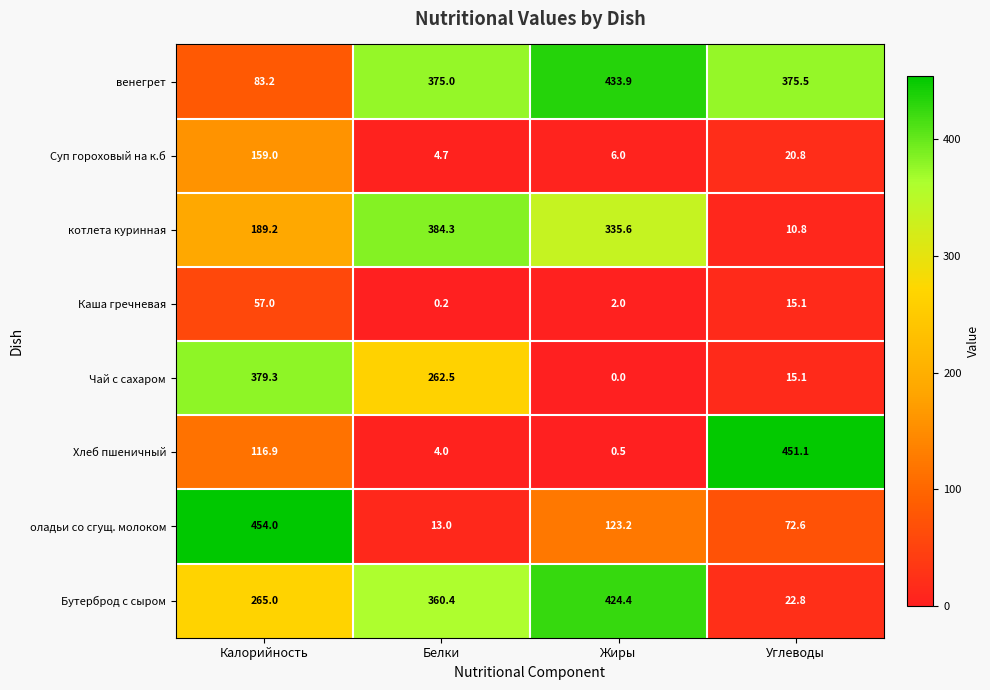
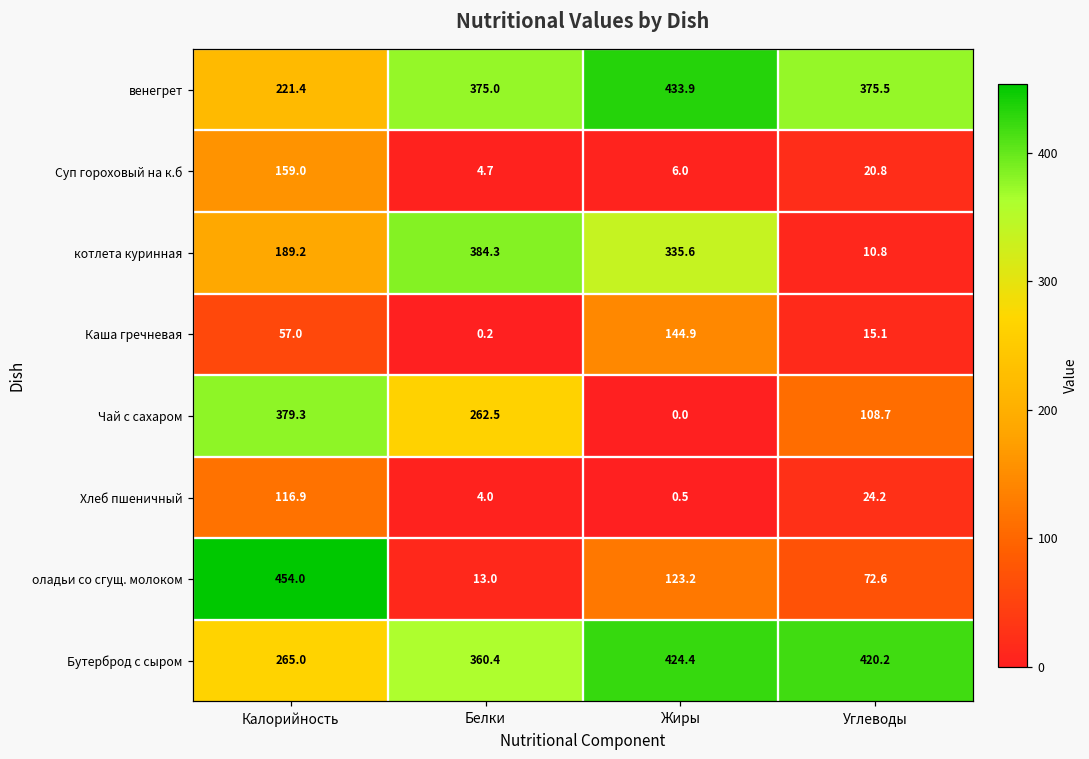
венегрет, Калорийность: 83.2 -> 221.4
Каша гречневая, Жиры: 2.0 -> 144.9
Чай с сахаром, Углеводы: 15.1 -> 108.7
Хлеб пшеничный, Углеводы: 451.1 -> 24.2
Бутерброд с сыром, Углеводы: 22.8 -> 420.2
